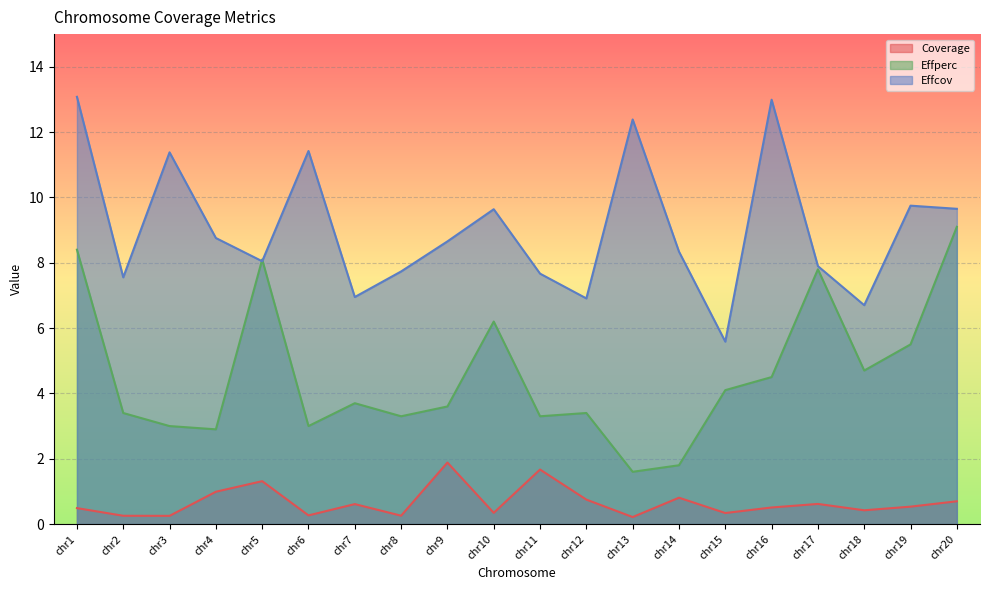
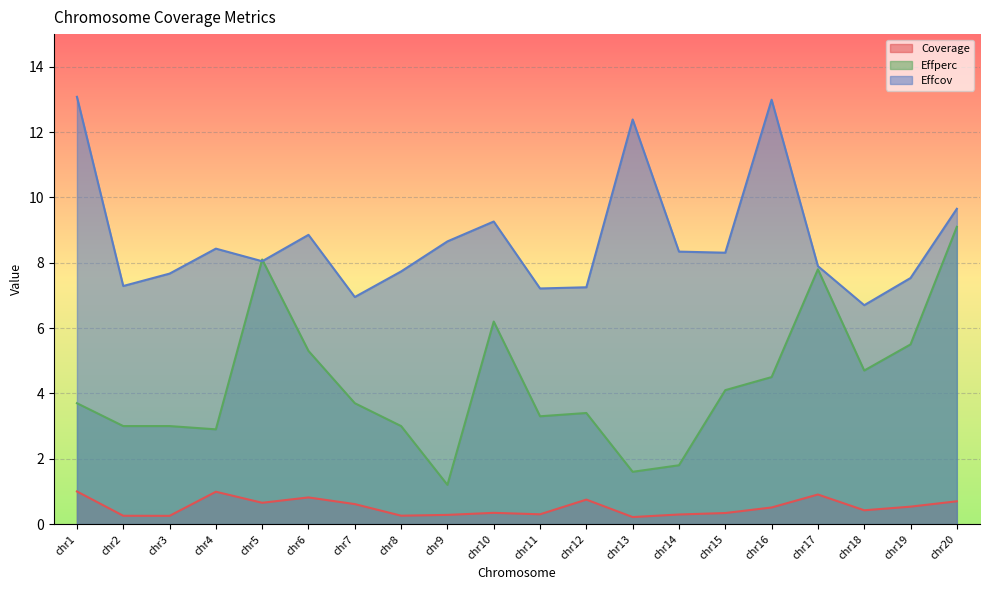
Coverage, chr1: 0.5 -> 1.0
Effperc, chr1: 8.4 -> 3.7
Effperc, chr2: 3.4 -> 3.0
Effcov, chr2: 7.6 -> 7.3
Effcov, chr3: 11.4 -> 7.7
Effcov, chr4: 8.8 -> 8.4
Coverage, chr5: 1.3 -> 0.7
Coverage, chr6: 0.3 -> 0.8
Effperc, chr6: 3.0 -> 5.3
Effcov, chr6: 11.4 -> 8.9
Effperc, chr8: 3.3 -> 3.0
Coverage, chr9: 1.9 -> 0.3
Effperc, chr9: 3.6 -> 1.2
Effcov, chr10: 9.6 -> 9.3
Coverage, chr11: 1.7 -> 0.3
Effcov, chr11: 7.7 -> 7.2
Effcov, chr12: 6.9 -> 7.2
Coverage, chr14: 0.8 -> 0.3
Effcov, chr15: 5.6 -> 8.3
Coverage, chr17: 0.6 -> 0.9
Effcov, chr19: 9.7 -> 7.5
